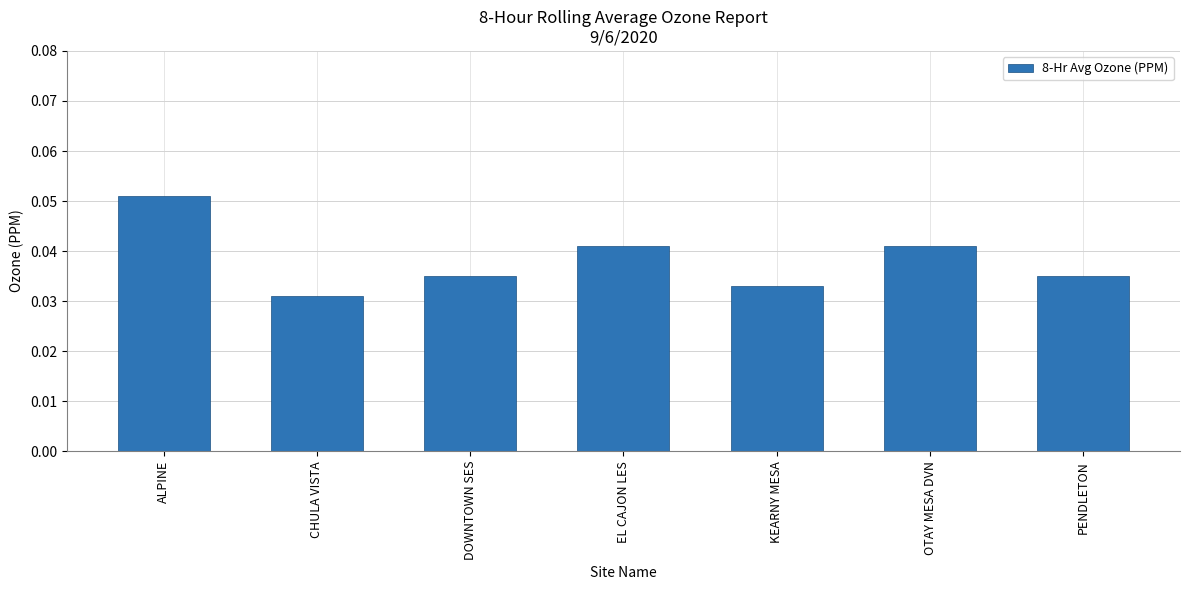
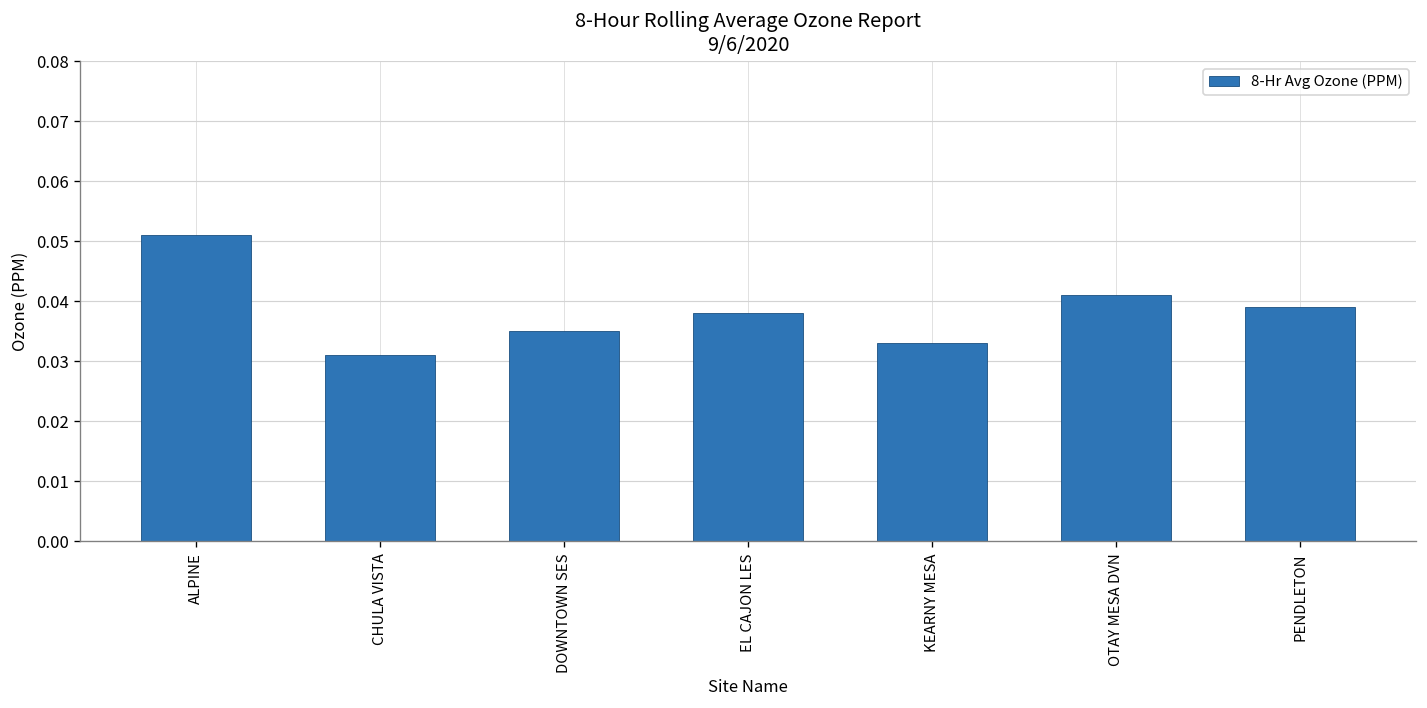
EL CAJON LES: 0.041 -> 0.038
PENDLETON: 0.035 -> 0.039
